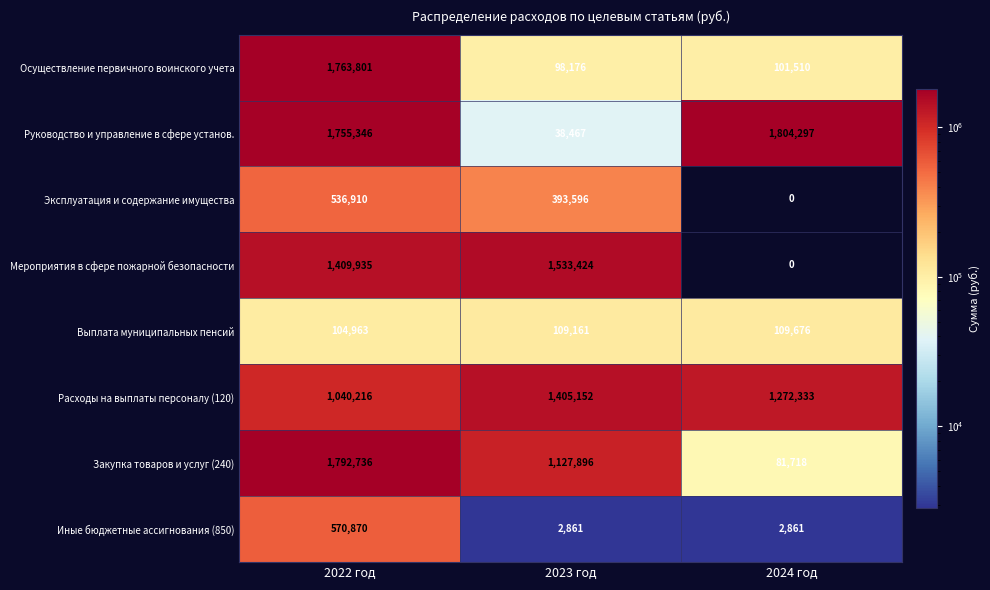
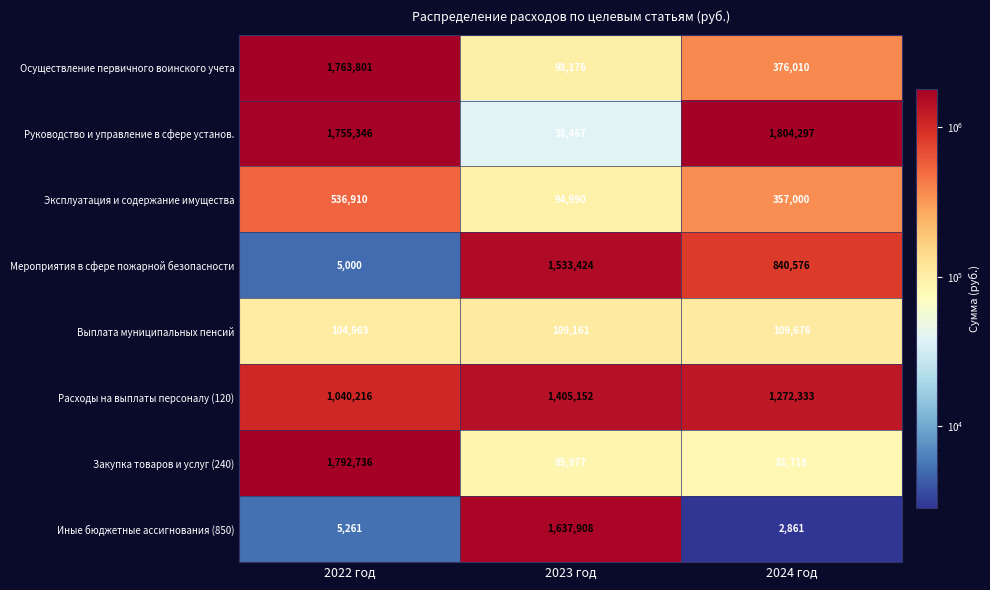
Осуществление первичного воинского учета, 2024 год: 101,510 -> 376,010
Эксплуатация и содержание имущества, 2023 год: 393,596 -> 94,990
Эксплуатация и содержание имущества, 2024 год: 0 -> 357,000
Мероприятия в сфере пожарной безопасности, 2022 год: 1,409,935 -> 5,000
Мероприятия в сфере пожарной безопасности, 2024 год: 0 -> 840,576
Закупка товаров и услуг (240), 2023 год: 1,127,896 -> 85,977
Иные бюджетные ассигнования (850), 2022 год: 570,870 -> 5,261
Иные бюджетные ассигнования (850), 2023 год: 2,861 -> 1,637,908
